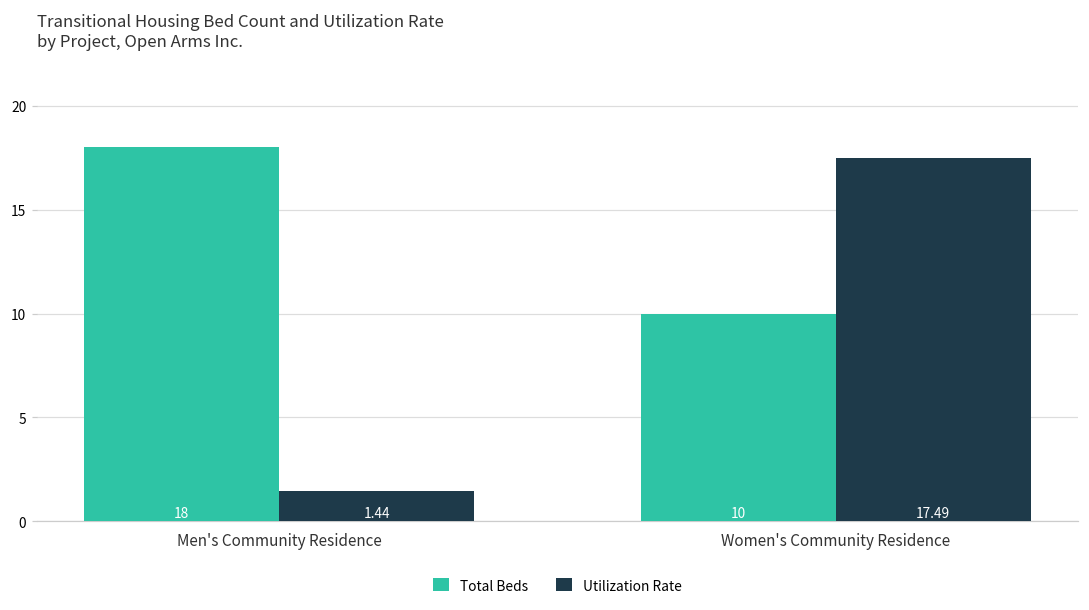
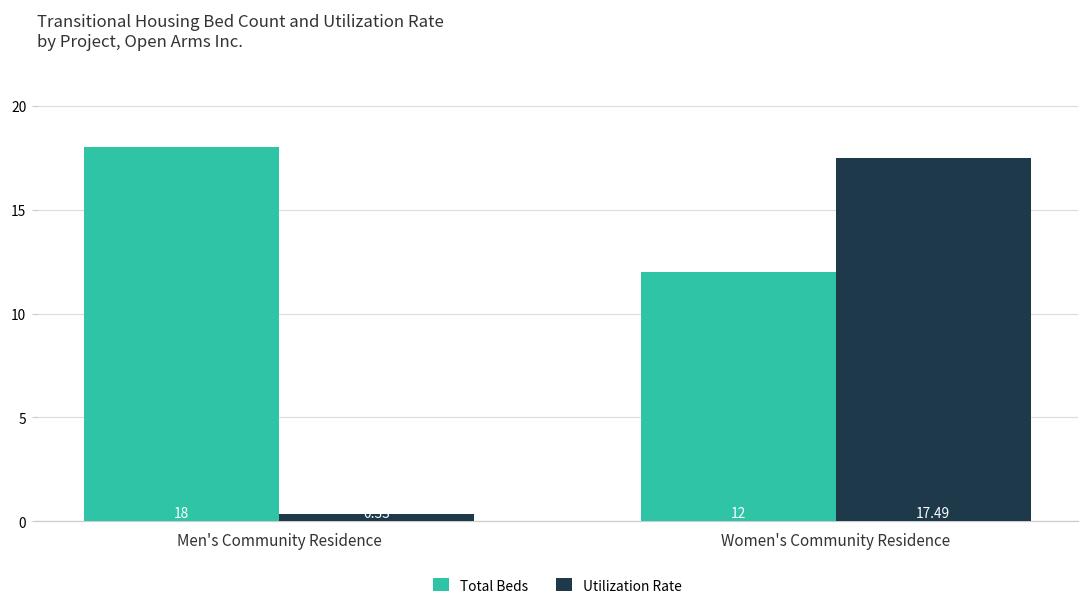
Utilization Rate, Men's Community Residence: 1.4 -> 0.3
Total Beds, Women's Community Residence: 10 -> 12
